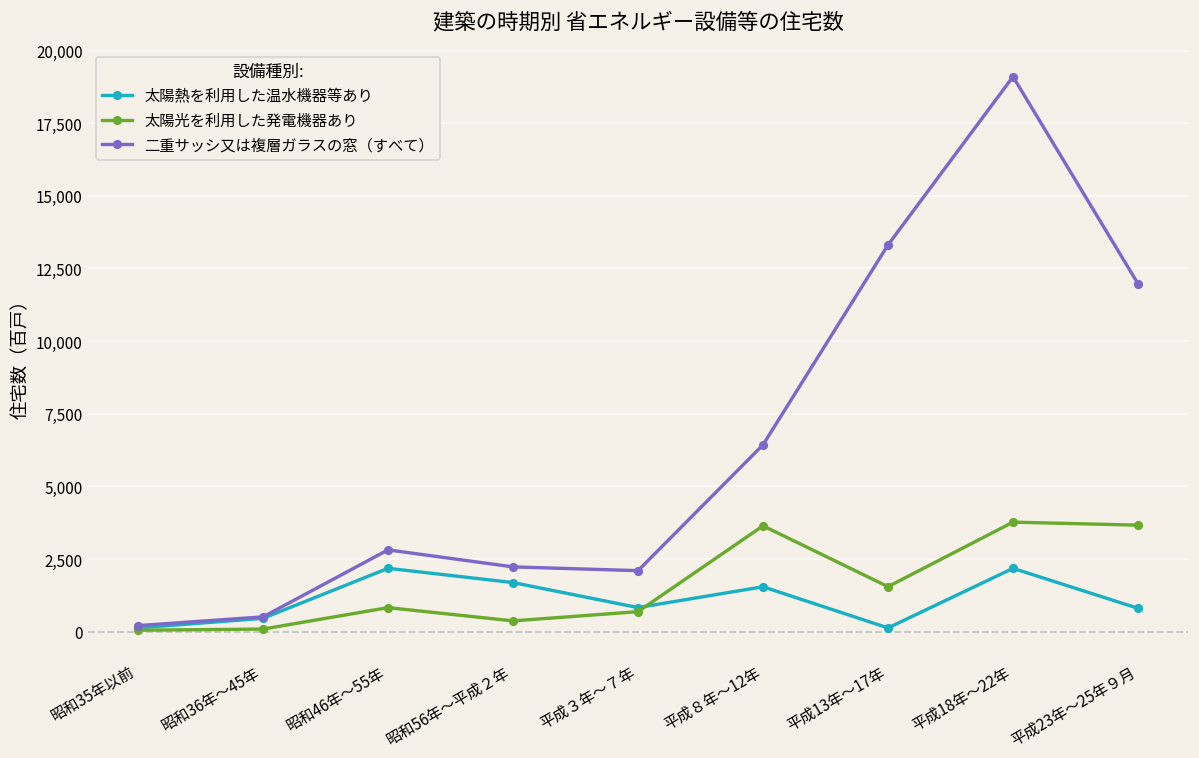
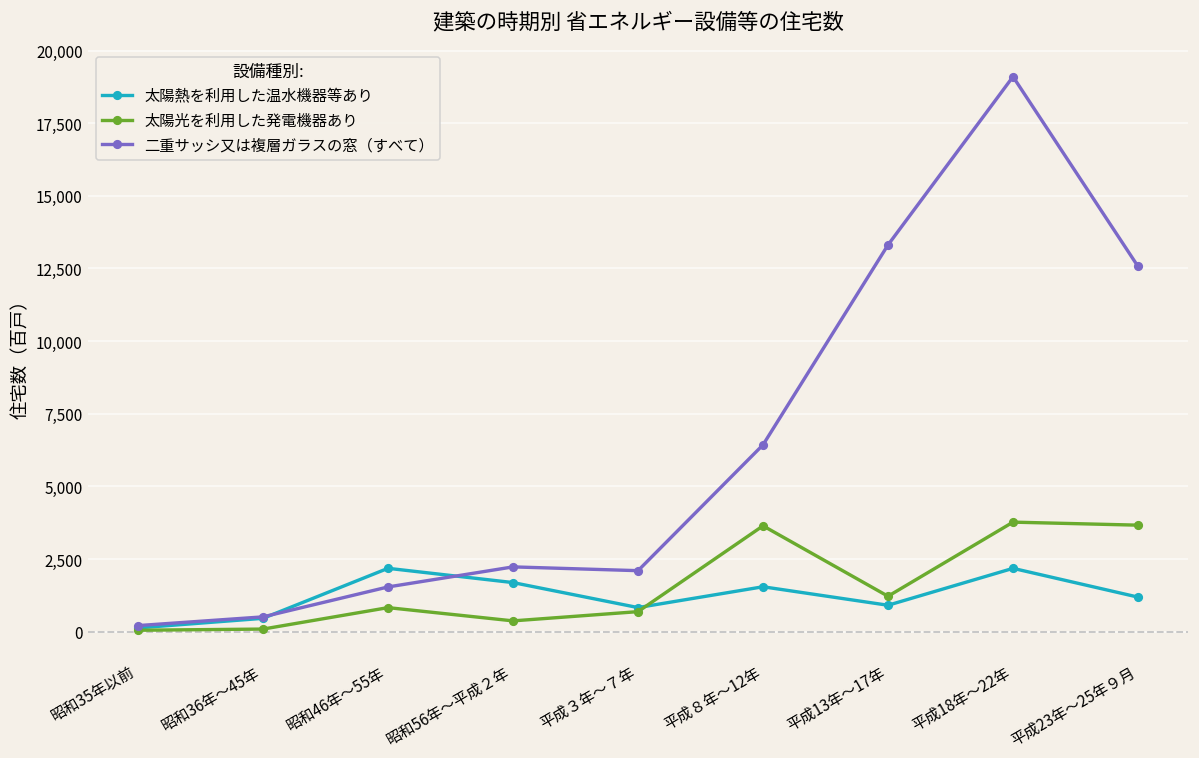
二重サッシ又は複層ガラスの窓（すべて）, 昭和46年～55年: 2,800 -> 1,500
太陽熱を利用した温水機器等あり, 平成13年～17年: 100 -> 900
太陽光を利用した発電機器あり, 平成13年～17年: 1,600 -> 1,200
太陽熱を利用した温水機器等あり, 平成23年～25年９月: 800 -> 1,200
二重サッシ又は複層ガラスの窓（すべて）, 平成23年～25年９月: 12,000 -> 12,600
